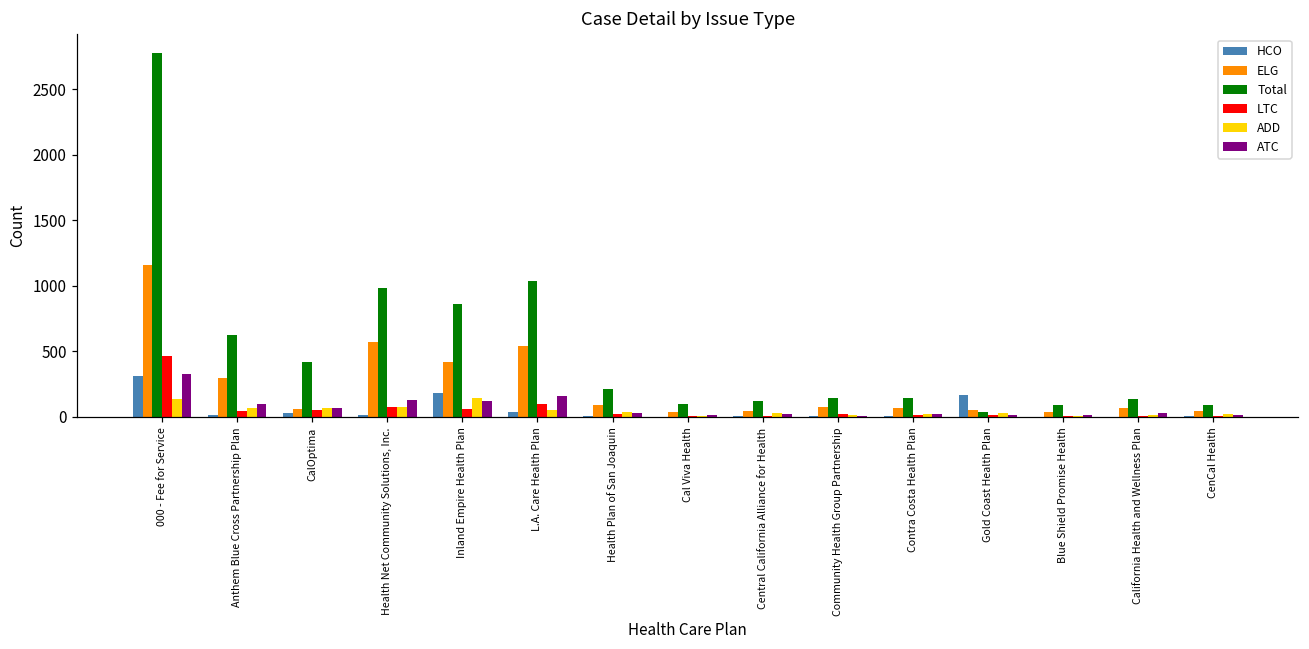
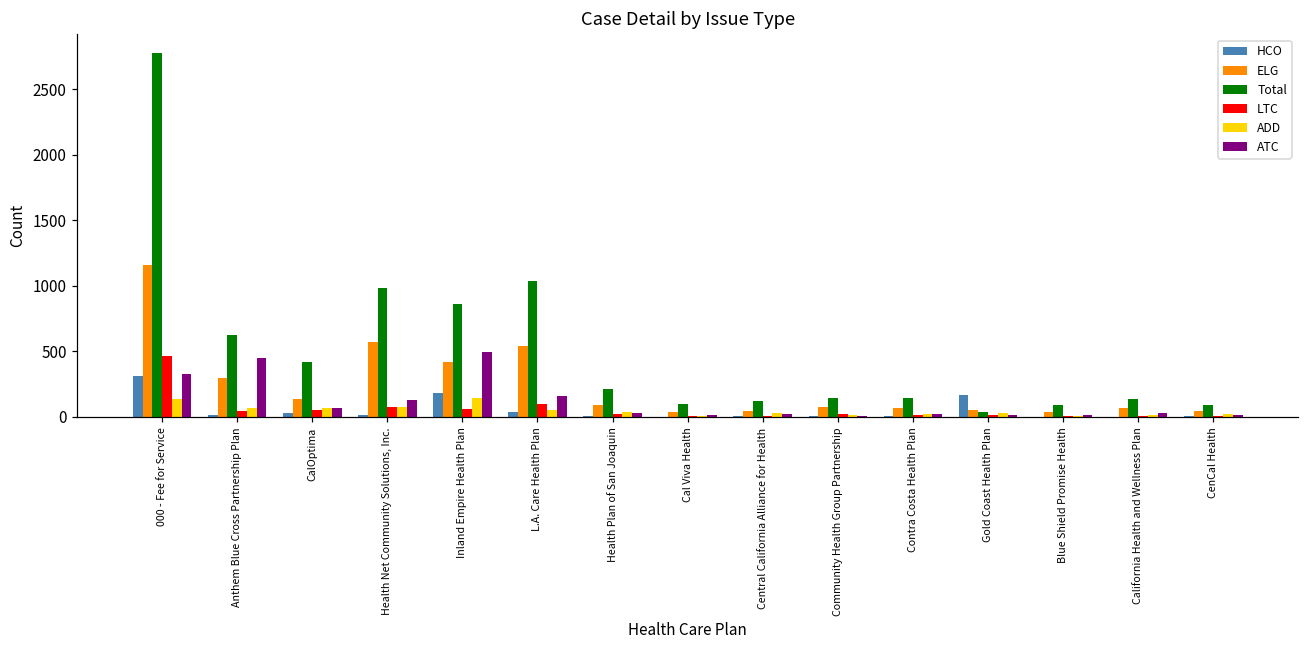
ATC, Anthem Blue Cross Partnership Plan: 100 -> 450
ELG, CalOptima: 60 -> 140
ATC, Inland Empire Health Plan: 120 -> 500
